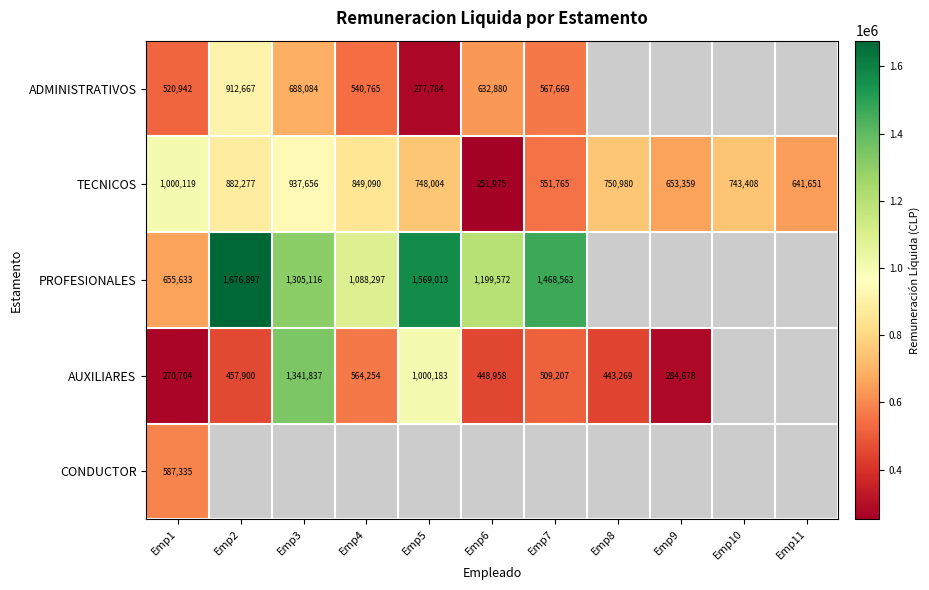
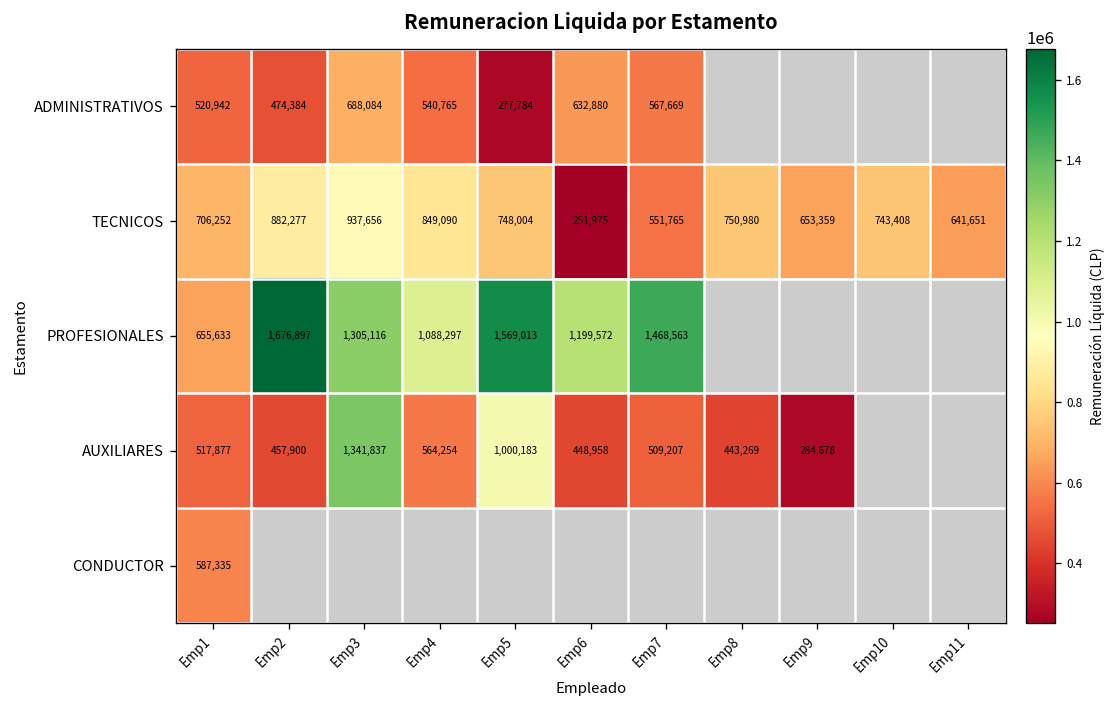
ADMINISTRATIVOS, Emp2: 912,667 -> 474,384
TECNICOS, Emp1: 1,000,119 -> 706,252
AUXILIARES, Emp1: 270,704 -> 517,877
